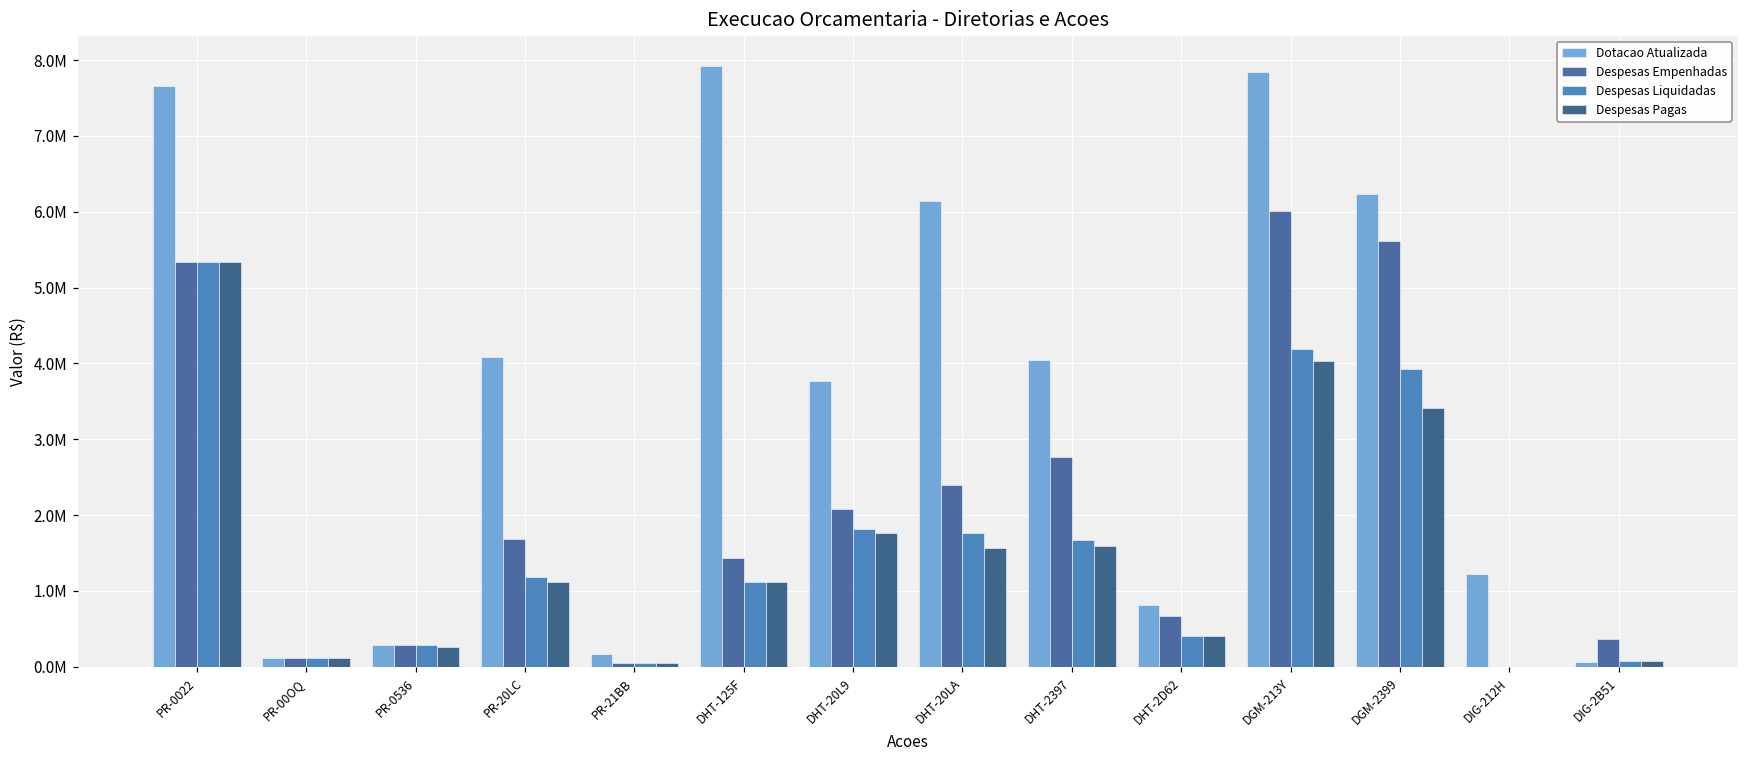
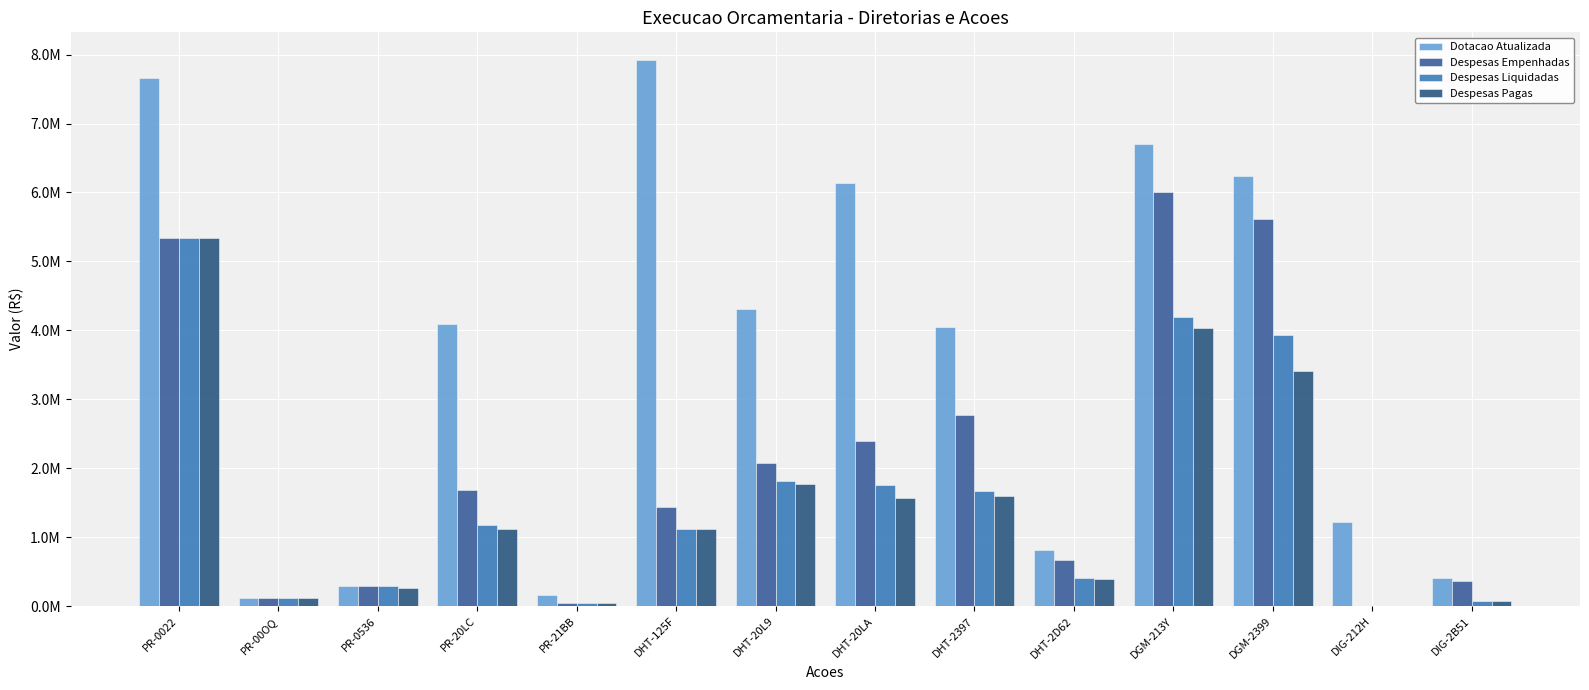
Dotacao Atualizada, DHT-20L9: 3800000 -> 4300000
Dotacao Atualizada, DGM-213Y: 7800000 -> 6700000
Dotacao Atualizada, DIG-2B51: 100000 -> 400000
